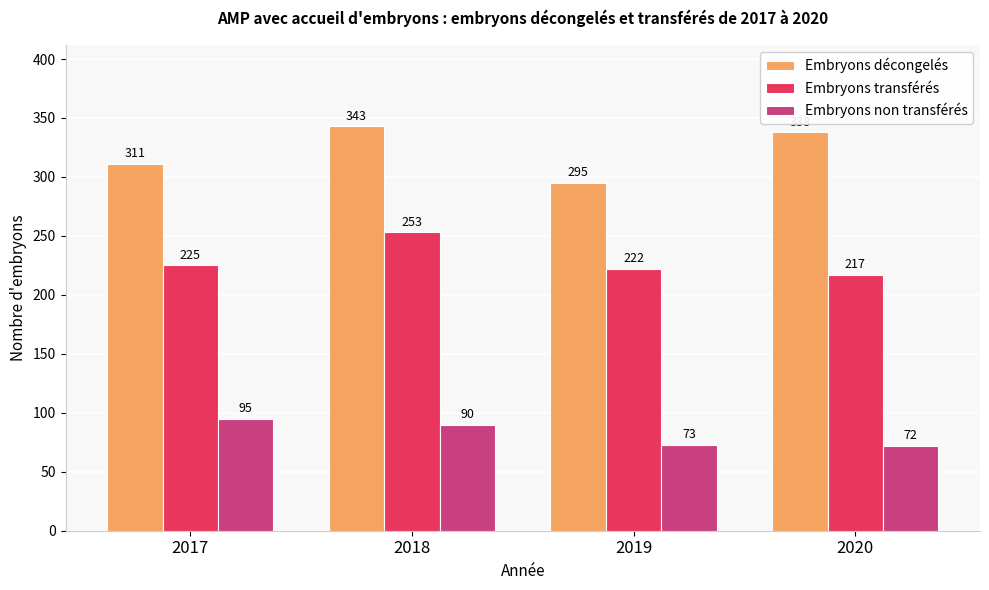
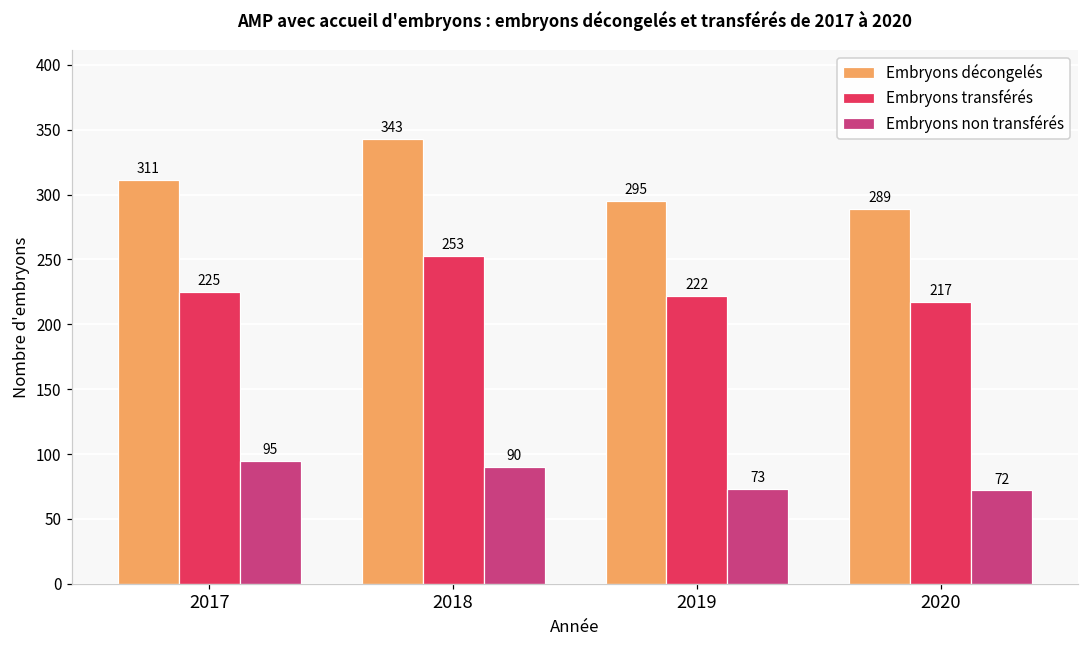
Embryons décongelés, 2020: 338 -> 289
